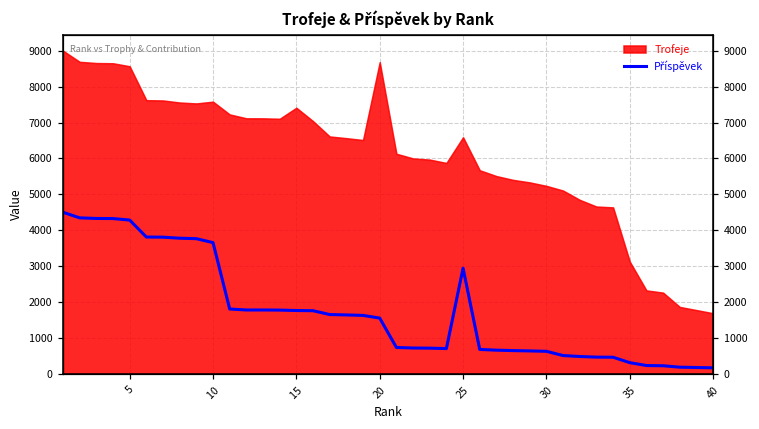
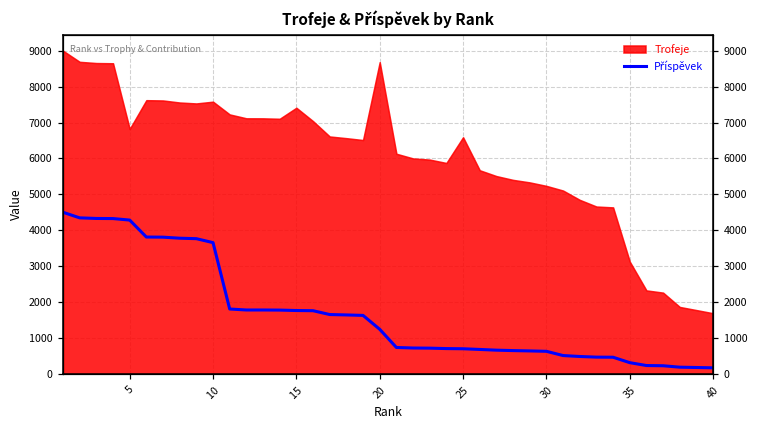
Trofeje, 5: 8600 -> 6800
Příspěvek, 20: 1600 -> 1200
Příspěvek, 25: 2900 -> 700
